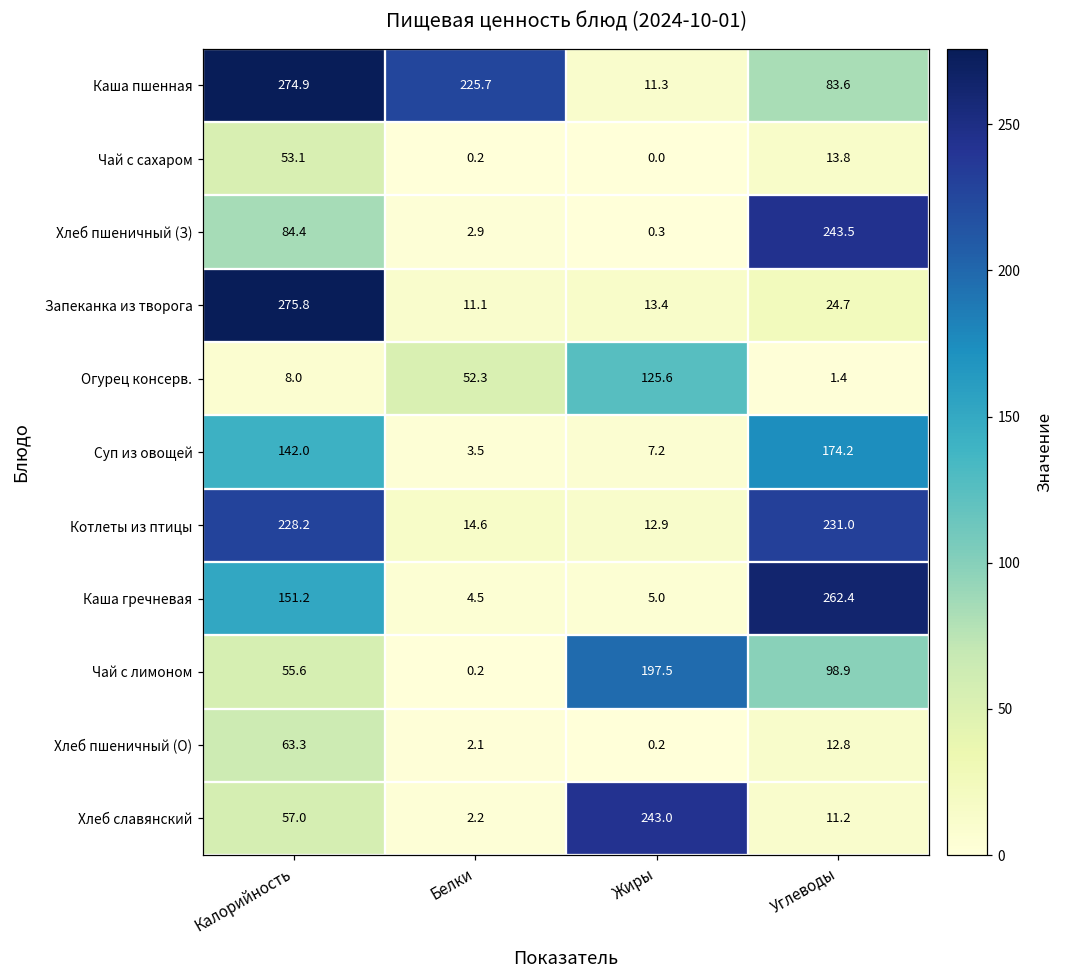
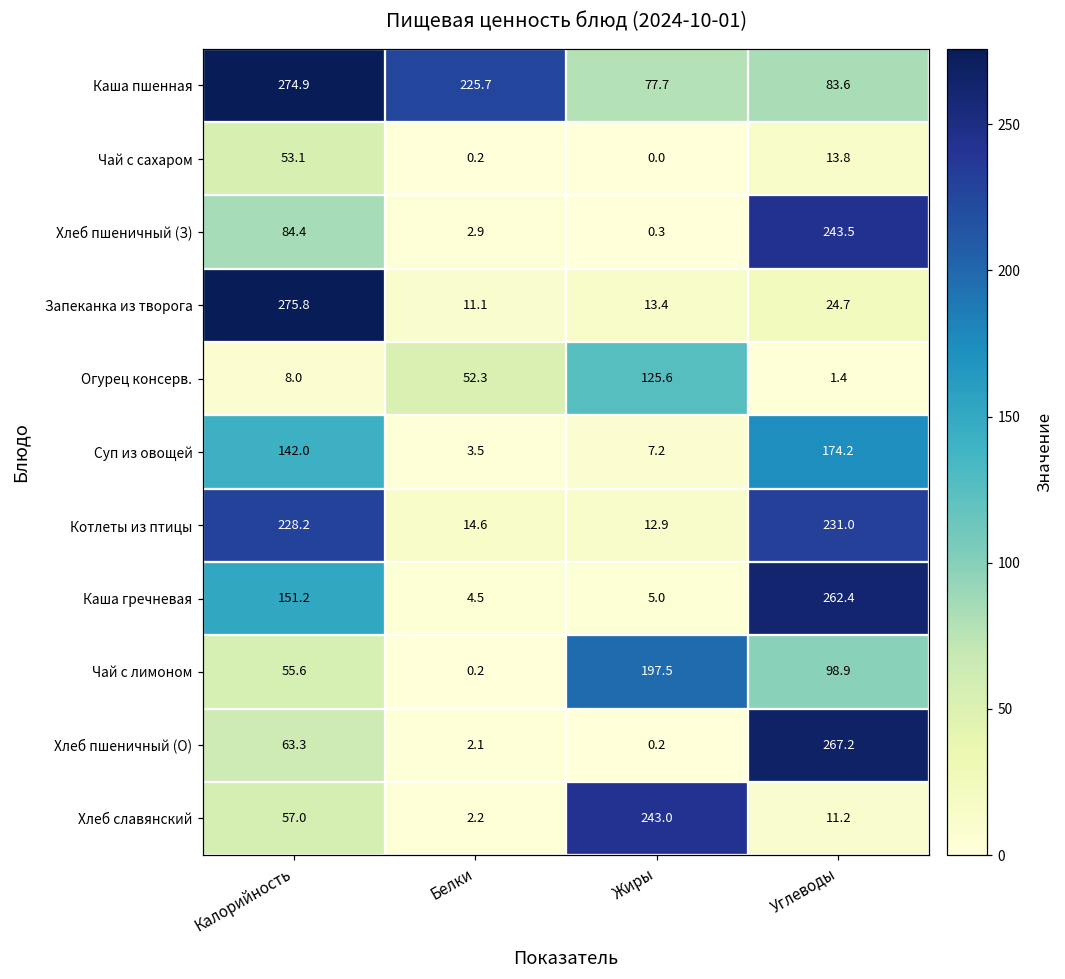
Каша пшенная, Жиры: 11.3 -> 77.7
Хлеб пшеничный (О), Углеводы: 12.8 -> 267.2
